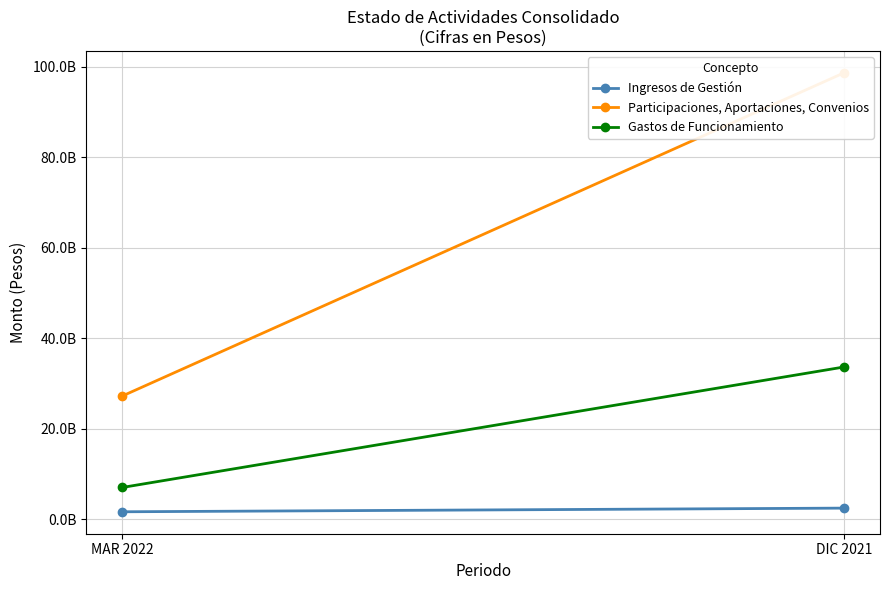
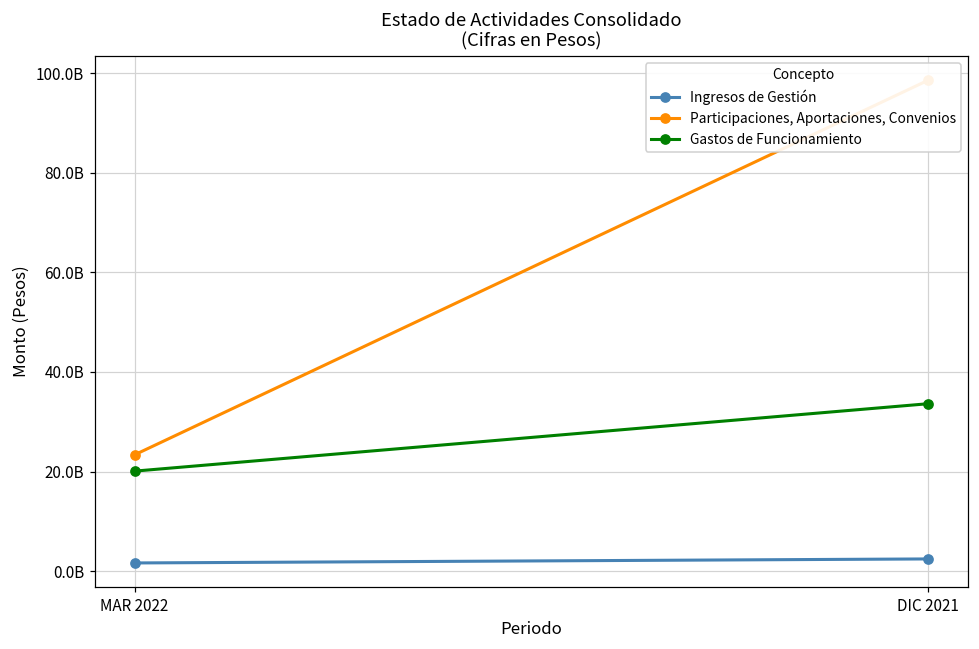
Participaciones, Aportaciones, Convenios, MAR 2022: 27000000000 -> 23000000000
Gastos de Funcionamiento, MAR 2022: 7000000000 -> 20000000000
